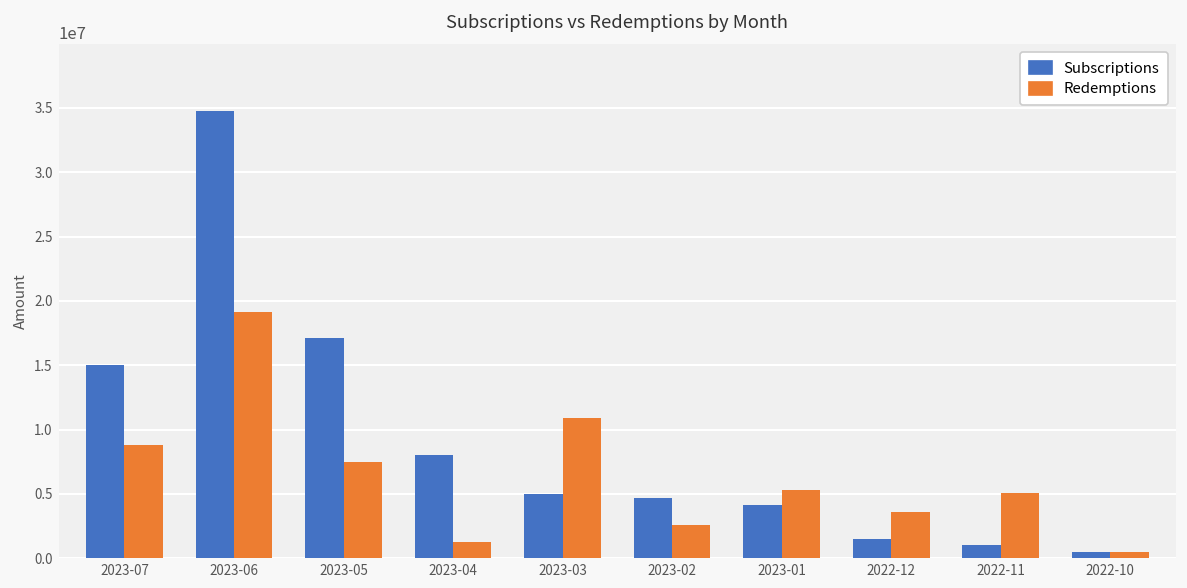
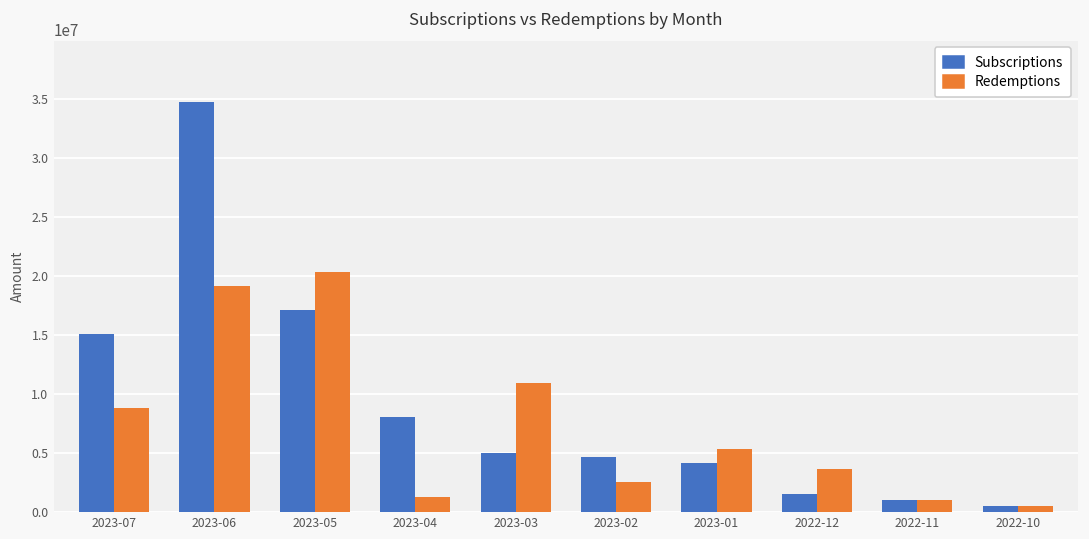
Redemptions, 2023-05: 7500000 -> 20300000
Redemptions, 2022-11: 5100000 -> 1000000
